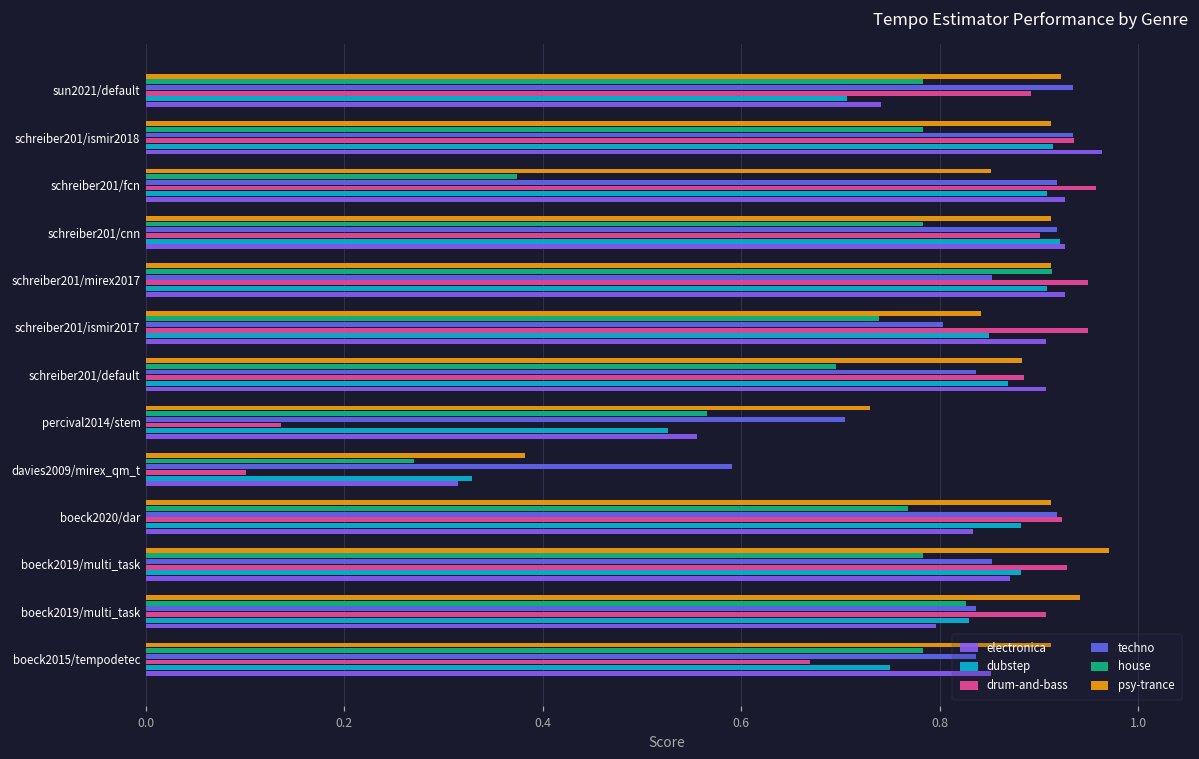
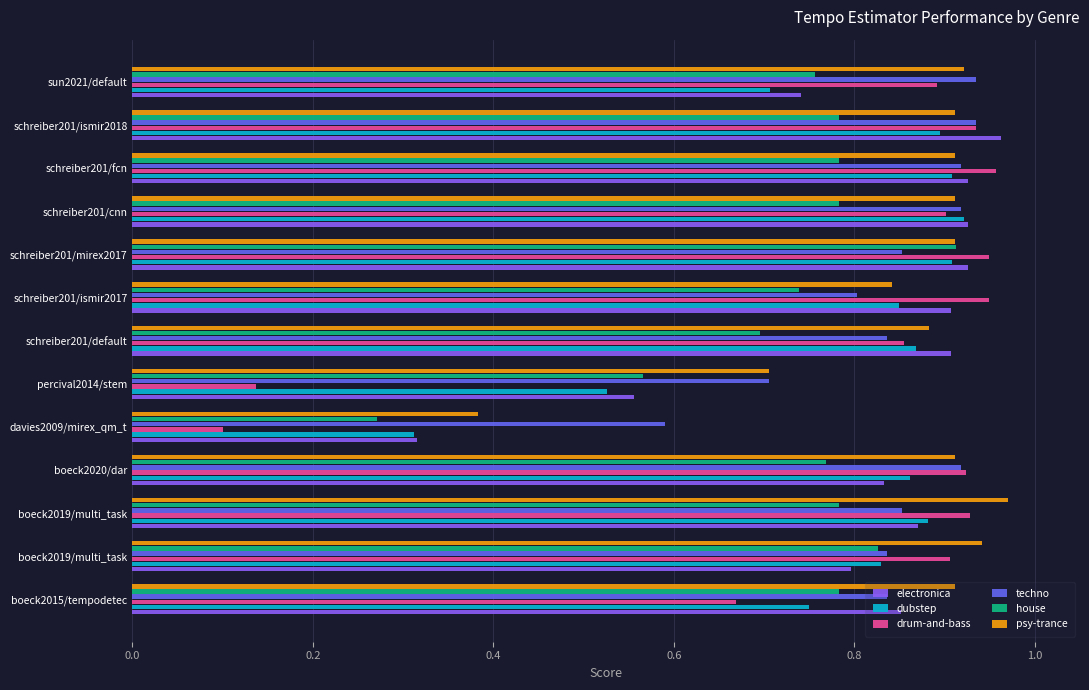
house, sun2021/default: 0.78 -> 0.76
dubstep, schreiber201/ismir2018: 0.91 -> 0.89
psy-trance, schreiber201/fcn: 0.85 -> 0.91
house, schreiber201/fcn: 0.37 -> 0.78
drum-and-bass, schreiber201/default: 0.88 -> 0.85
psy-trance, percival2014/stem: 0.73 -> 0.71
dubstep, davies2009/mirex_qm_t: 0.33 -> 0.31
dubstep, boeck2020/dar: 0.88 -> 0.86
